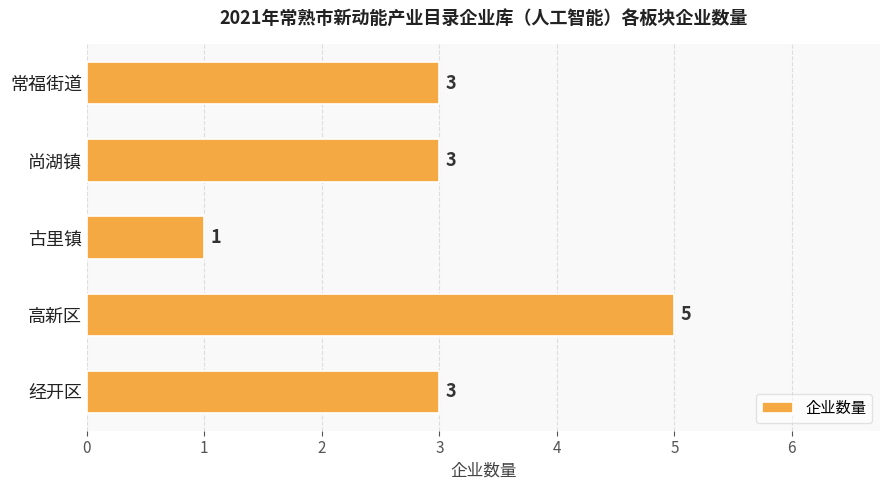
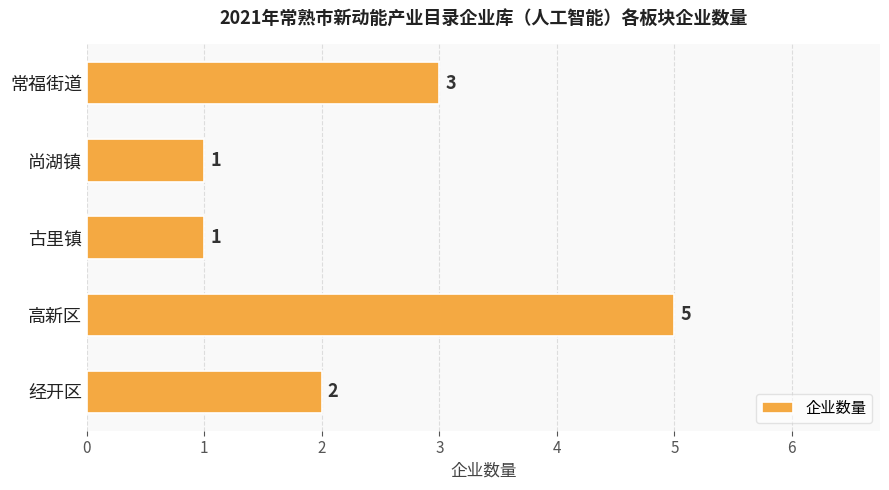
尚湖镇: 3 -> 1
经开区: 3 -> 2
